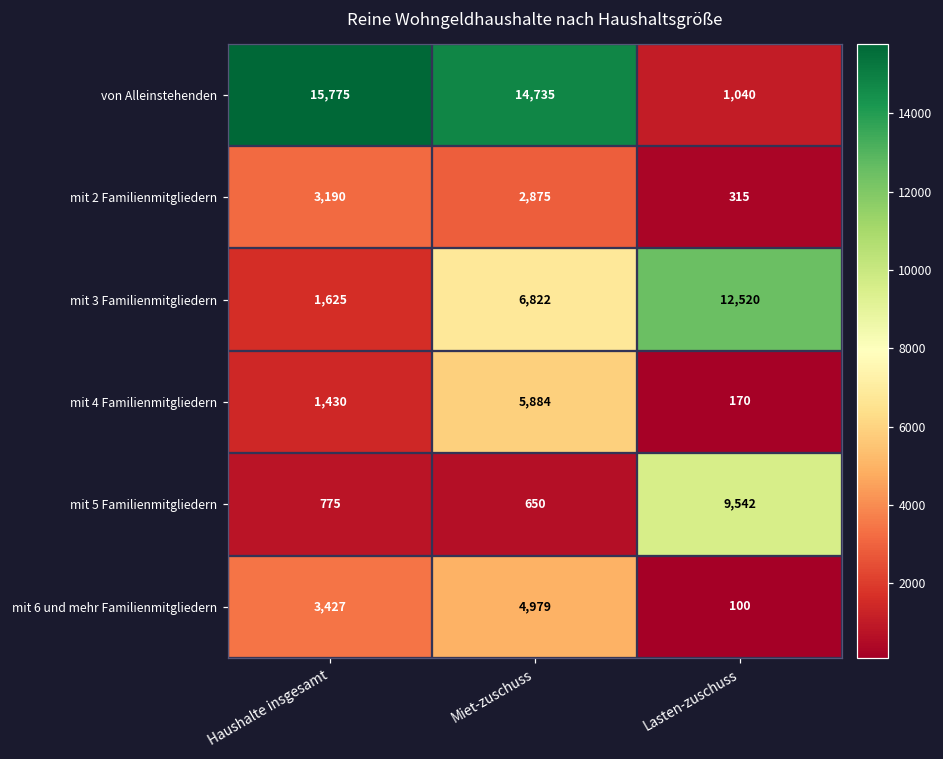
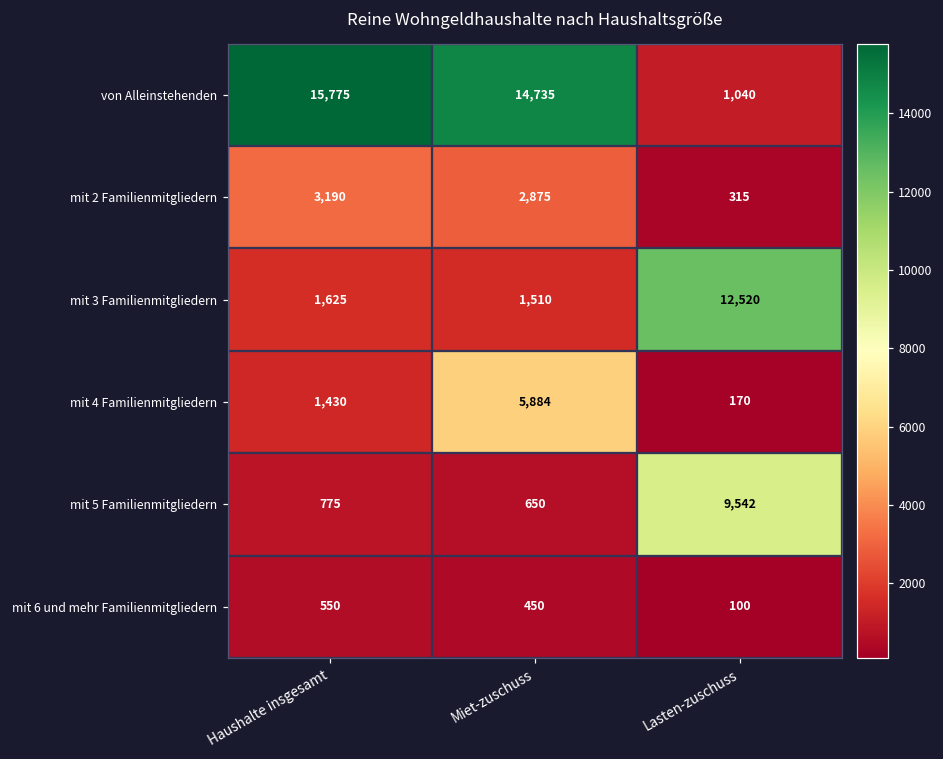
mit 3 Familienmitgliedern, Miet-zuschuss: 6,822 -> 1,510
mit 6 und mehr Familienmitgliedern, Haushalte insgesamt: 3,427 -> 550
mit 6 und mehr Familienmitgliedern, Miet-zuschuss: 4,979 -> 450
